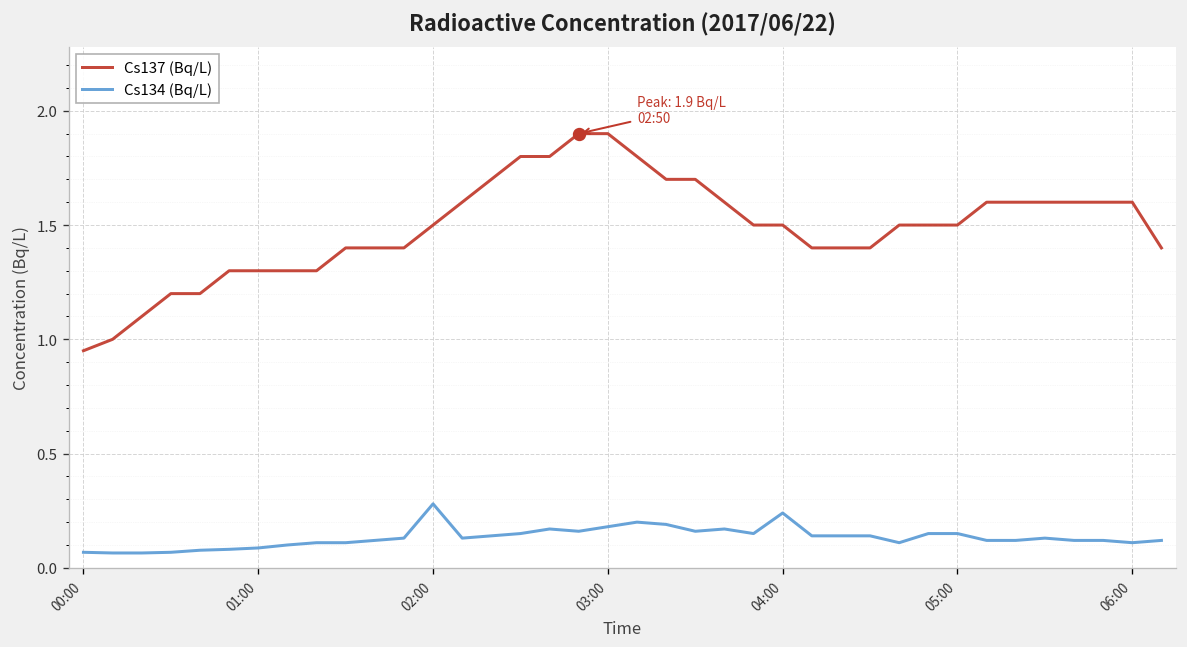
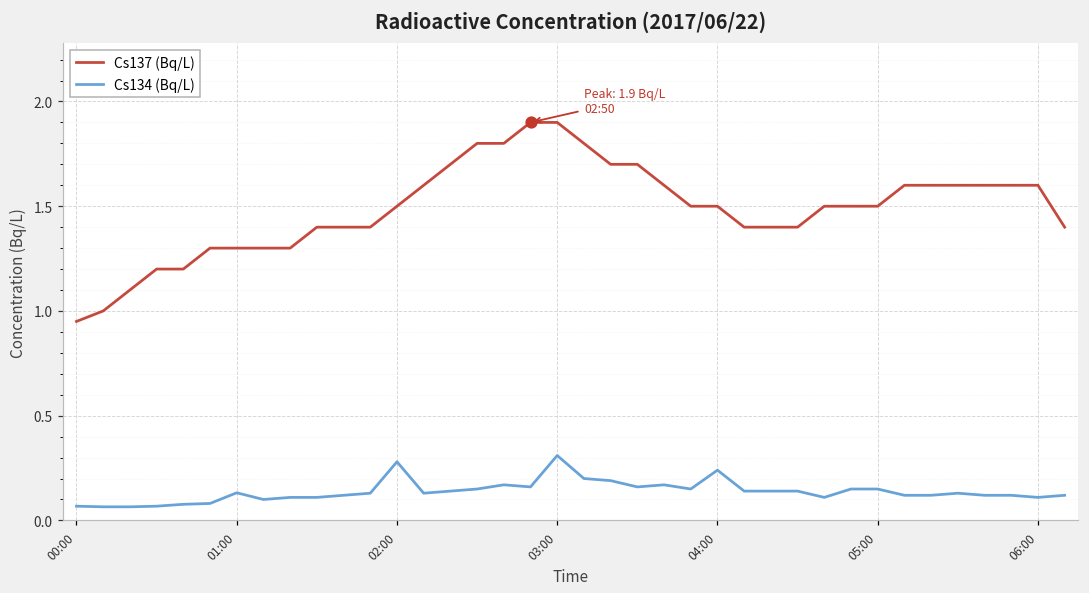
Cs134 (Bq/L), 01:00: 0.09 -> 0.13
Cs134 (Bq/L), 03:00: 0.18 -> 0.31
